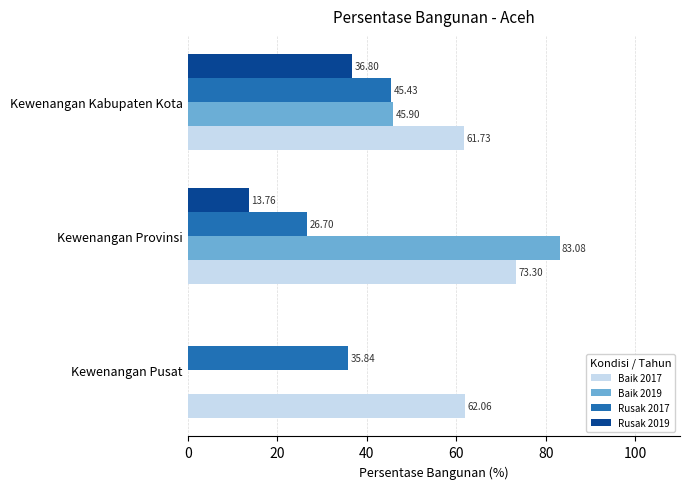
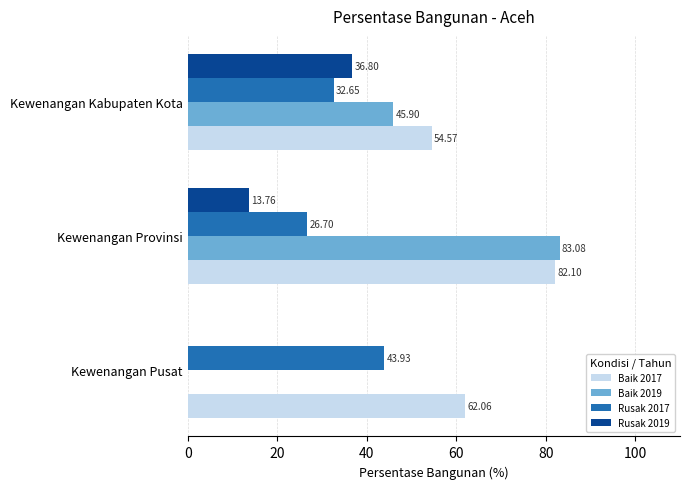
Rusak 2017, Kewenangan Kabupaten Kota: 45.43 -> 32.65
Baik 2017, Kewenangan Kabupaten Kota: 61.73 -> 54.57
Baik 2017, Kewenangan Provinsi: 73.30 -> 82.10
Rusak 2017, Kewenangan Pusat: 35.84 -> 43.93
